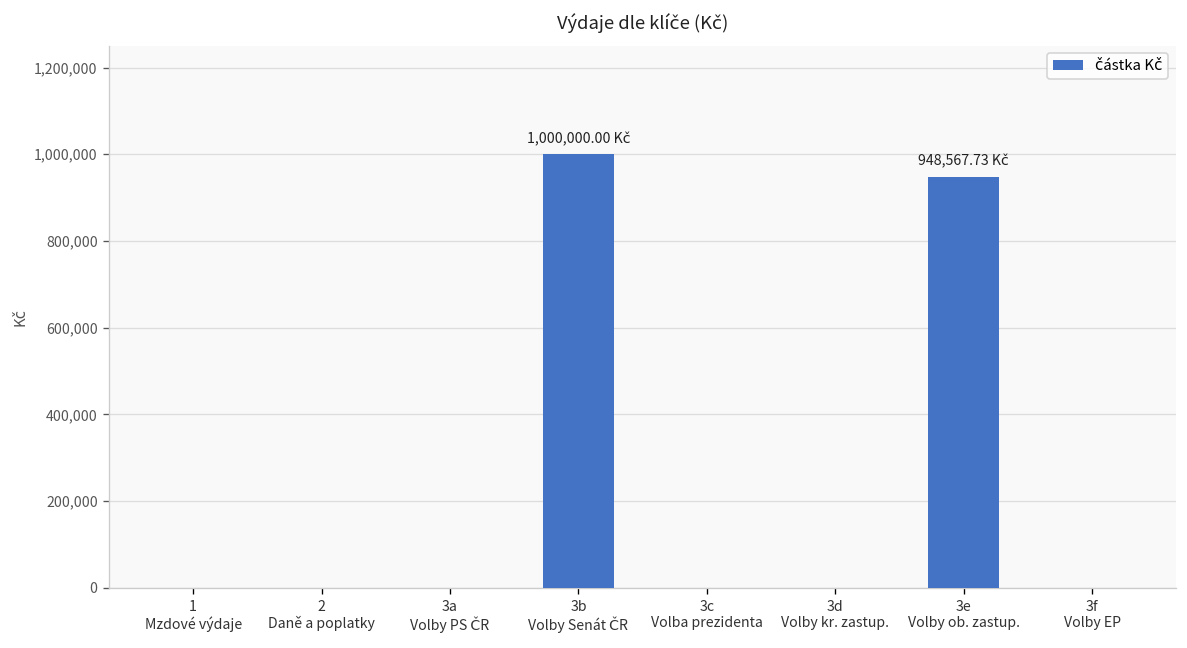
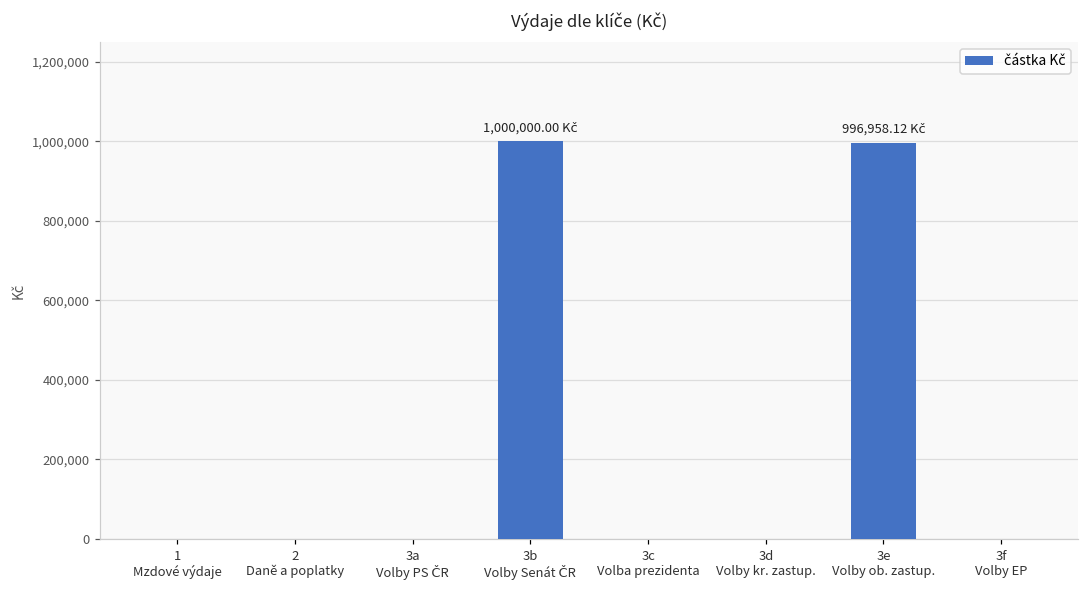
3e Volby ob. zastup.: 948,567.73 -> 996,958.12
